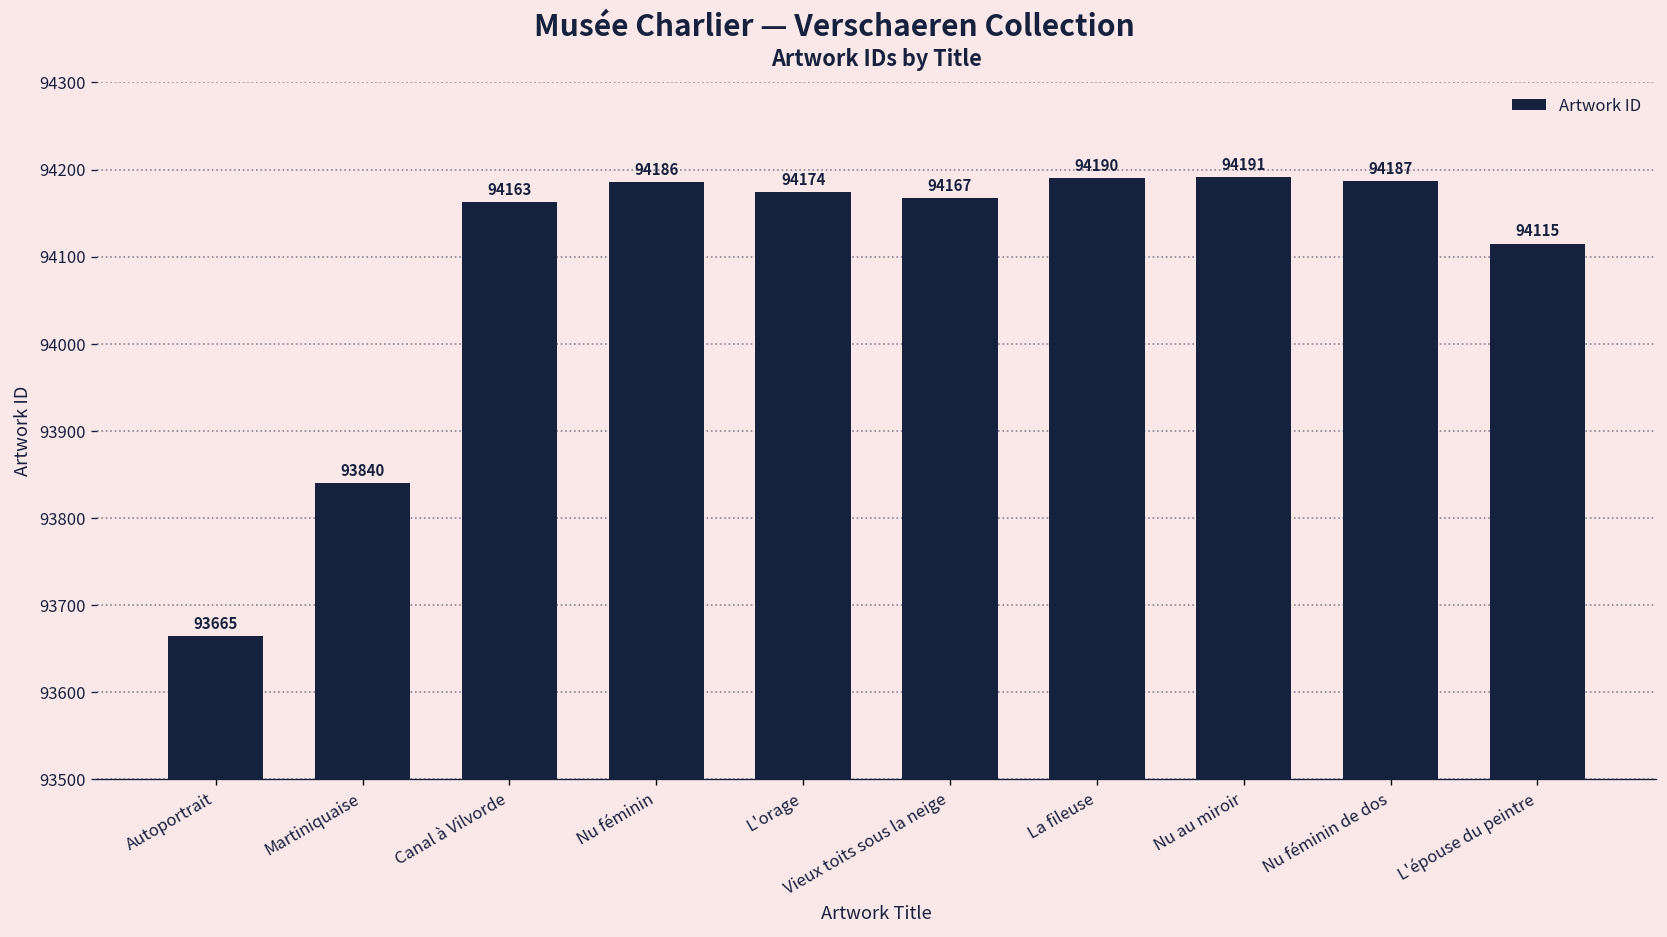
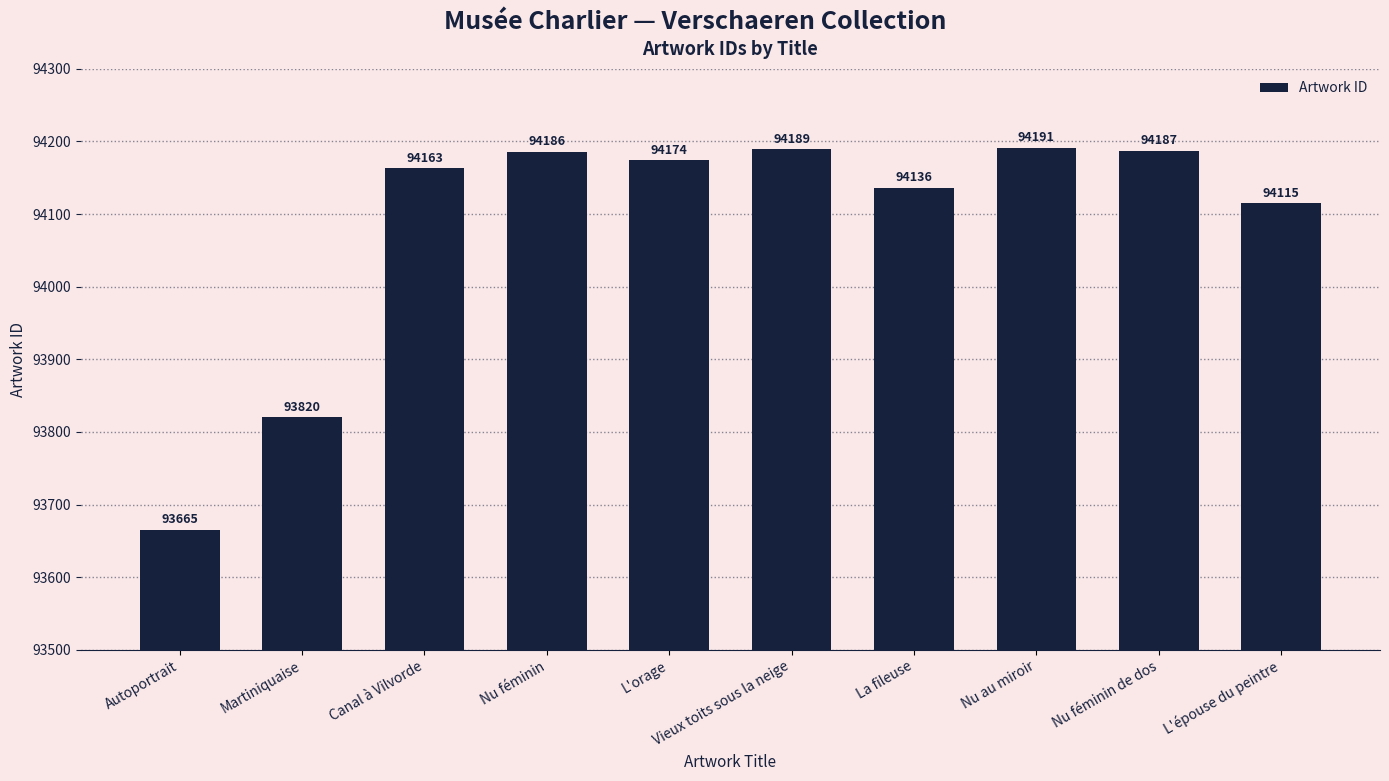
Martiniquaise: 93840 -> 93820
Vieux toits sous la neige: 94167 -> 94189
La fileuse: 94190 -> 94136
